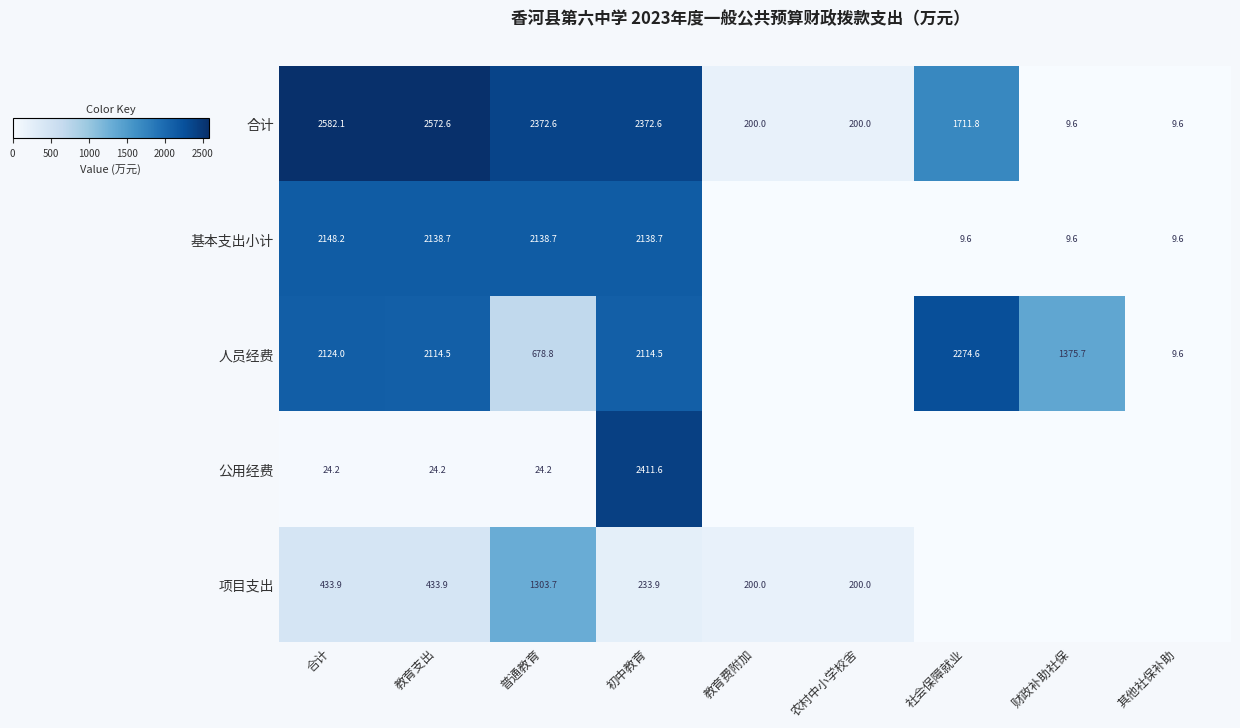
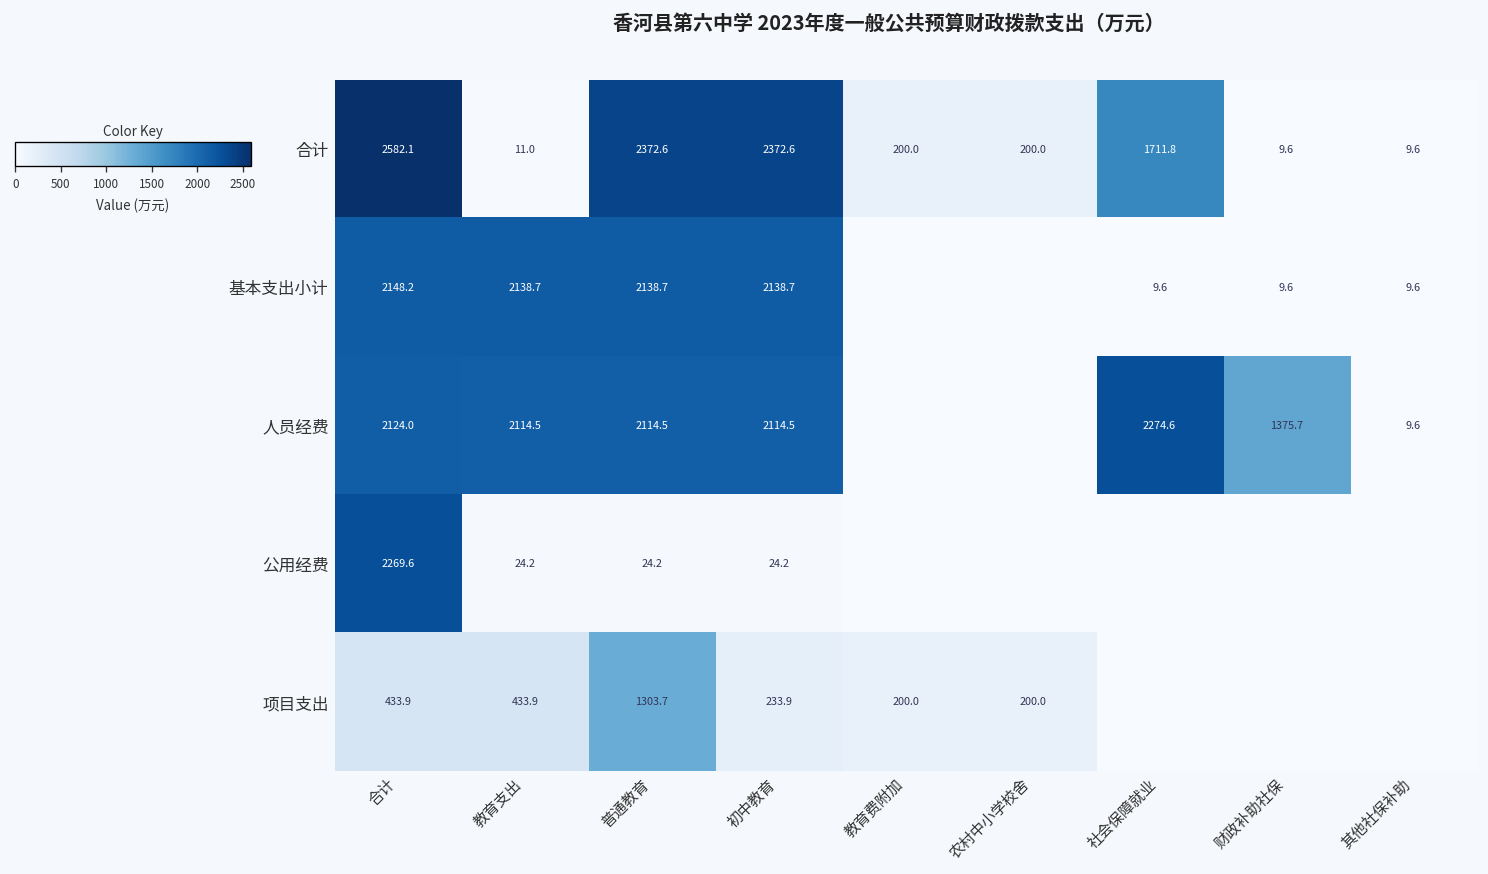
合计, 教育支出: 2572.6 -> 11.0
人员经费, 普通教育: 678.8 -> 2114.5
公用经费, 合计: 24.2 -> 2269.6
公用经费, 初中教育: 2411.6 -> 24.2
